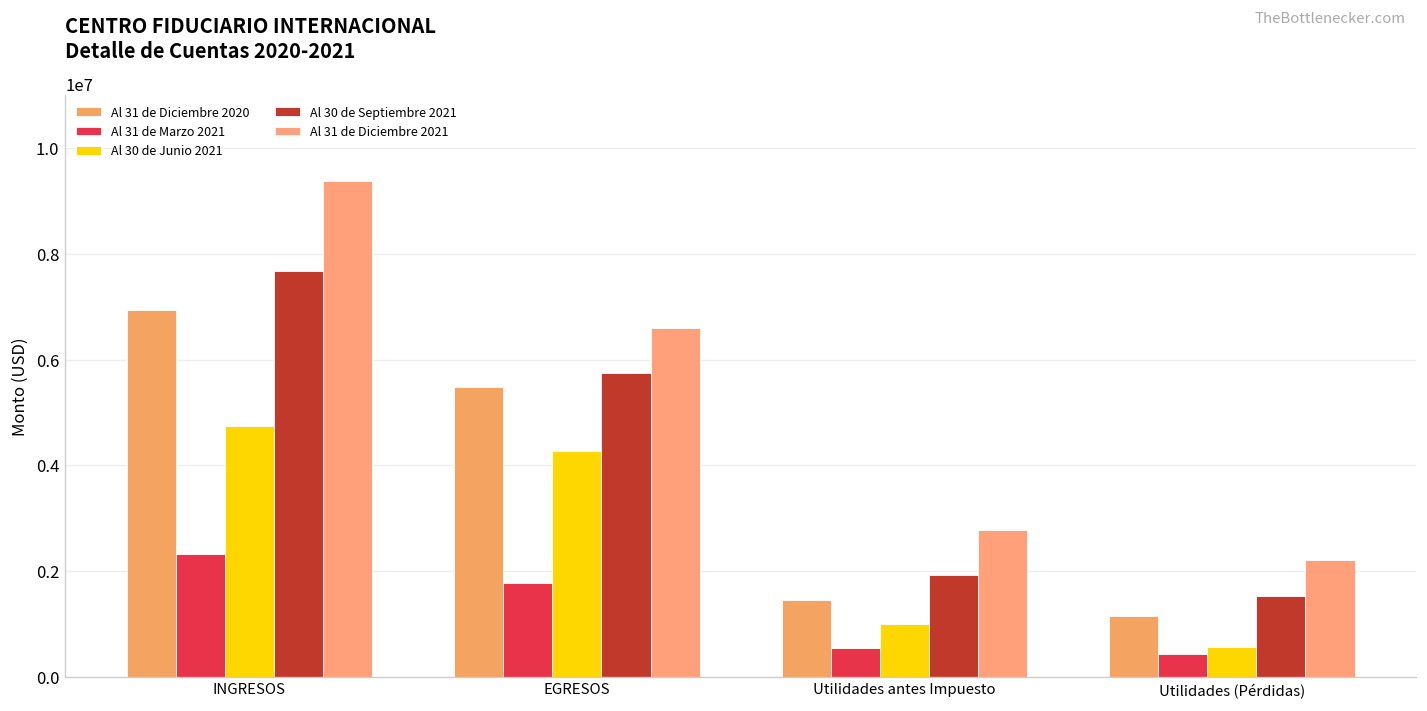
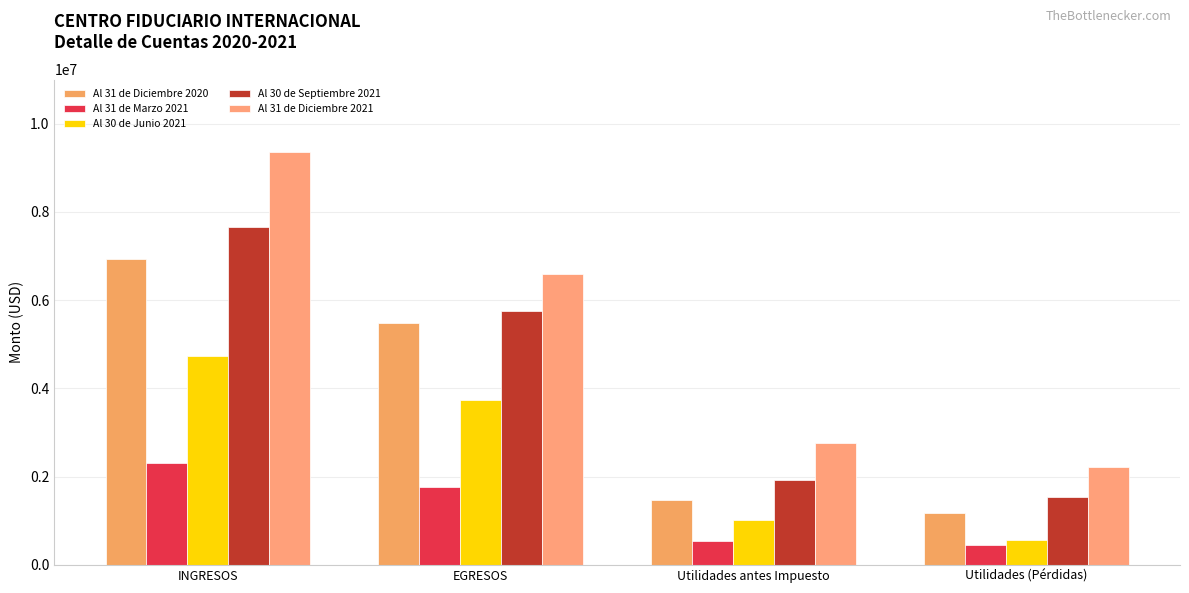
Al 30 de Junio 2021, EGRESOS: 4300000 -> 3700000
